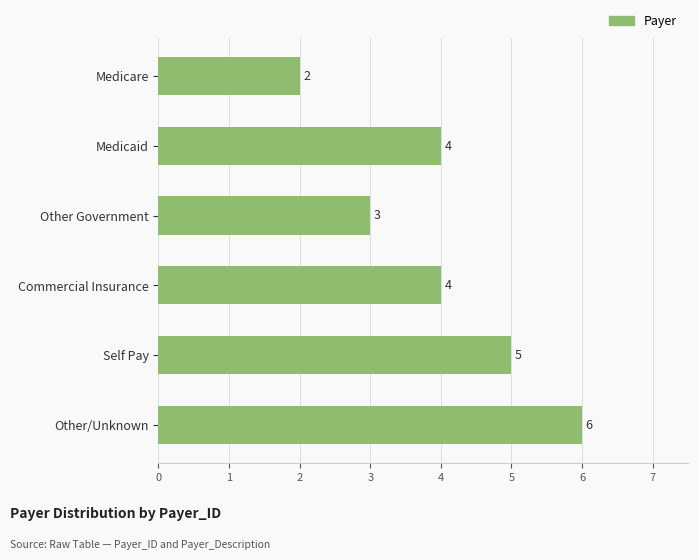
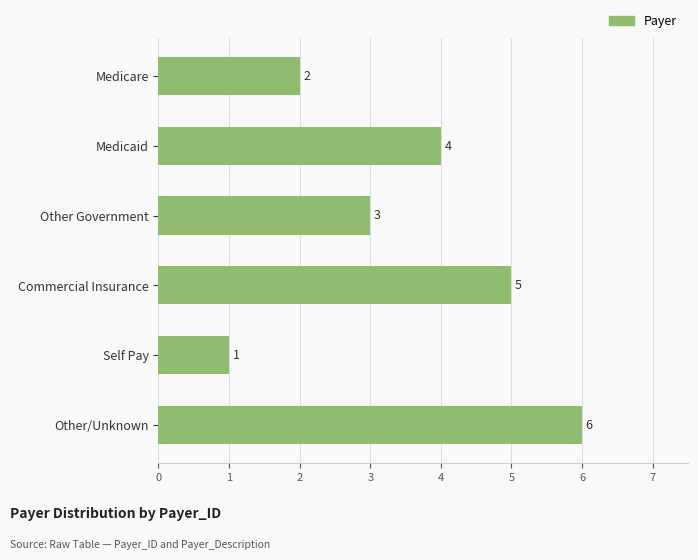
Commercial Insurance: 4 -> 5
Self Pay: 5 -> 1
